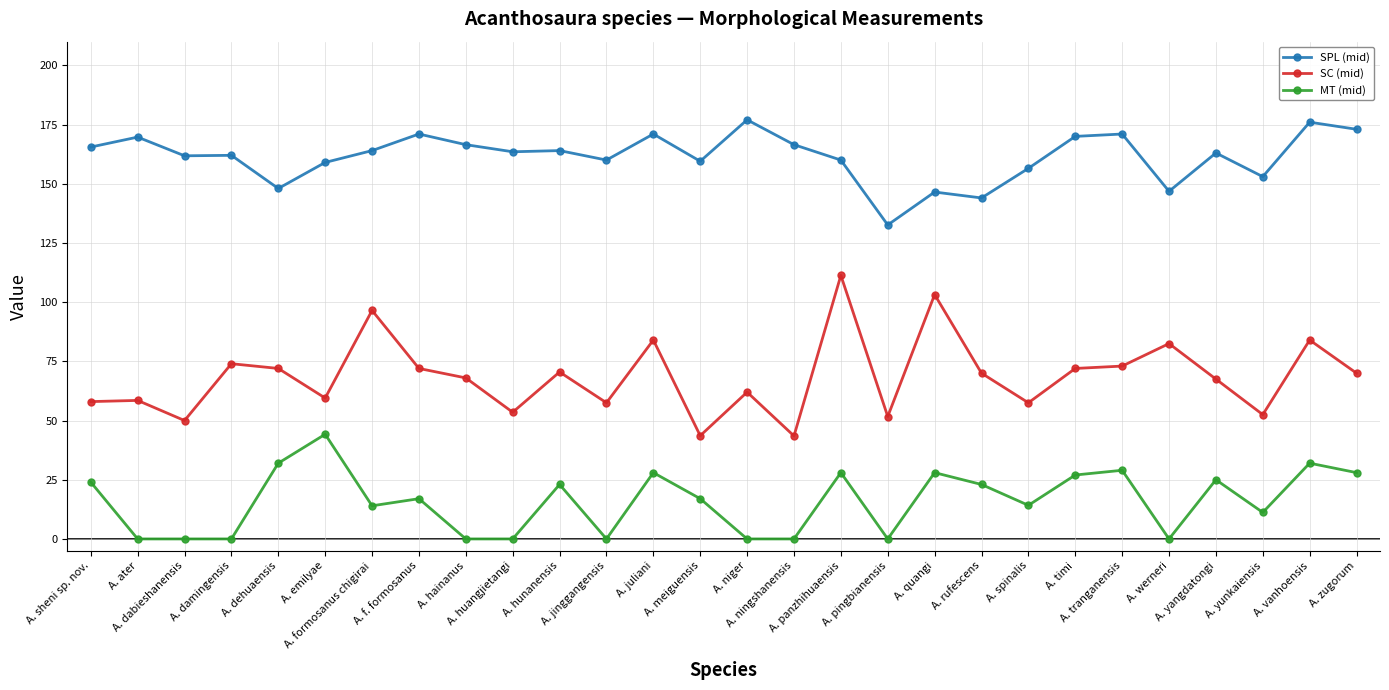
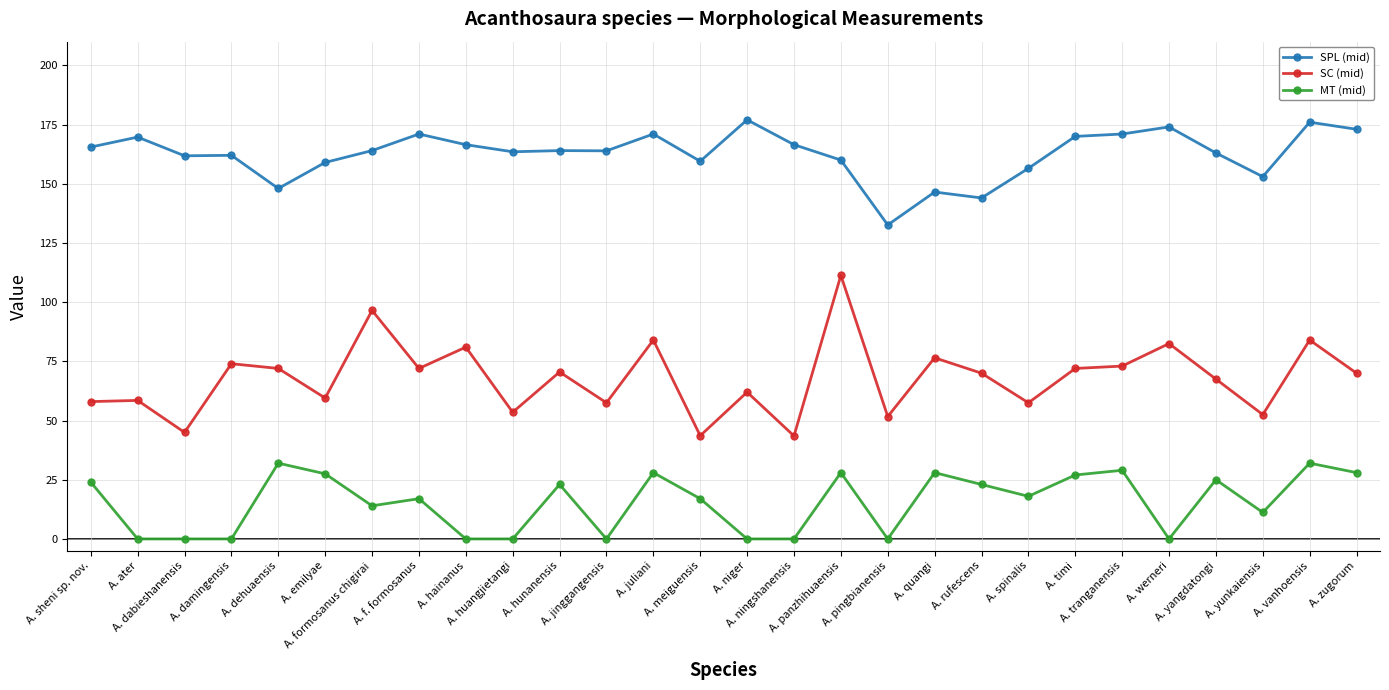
SC (mid), A. dabieshanensis: 50 -> 45
MT (mid), A. emilyae: 44 -> 28
SC (mid), A. hainanus: 68 -> 81
SPL (mid), A. jinggangensis: 160 -> 164
SC (mid), A. quangi: 103 -> 77
MT (mid), A. spinalis: 14 -> 18
SPL (mid), A. werneri: 147 -> 174
